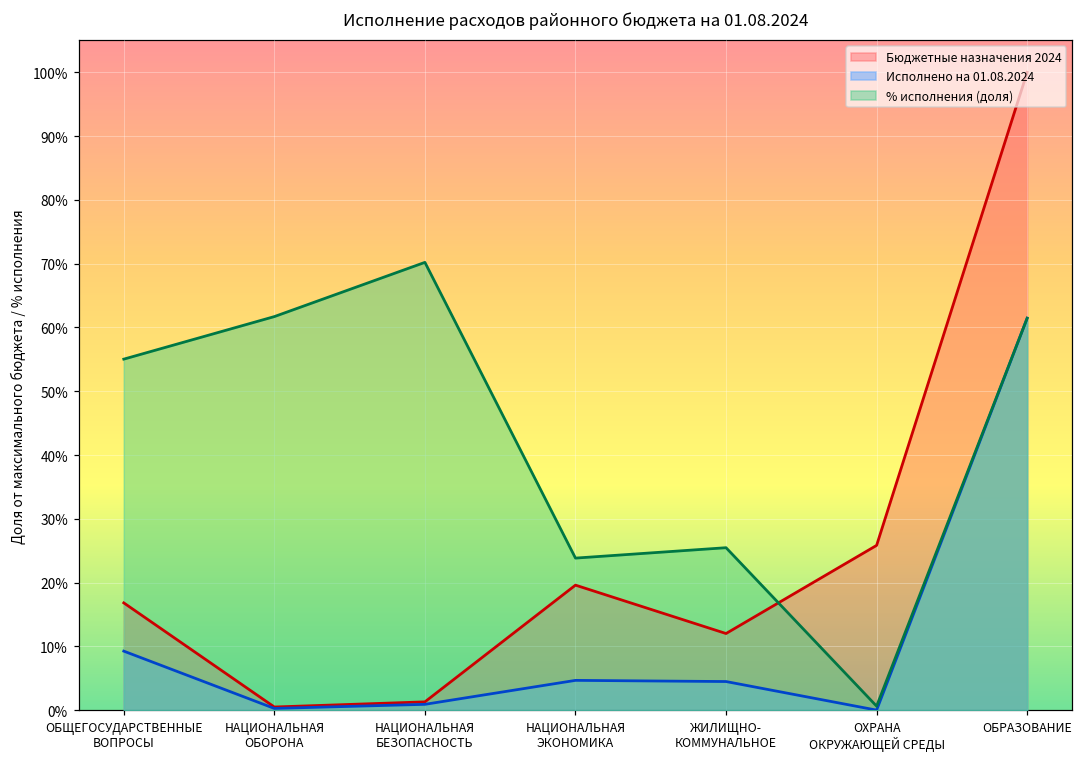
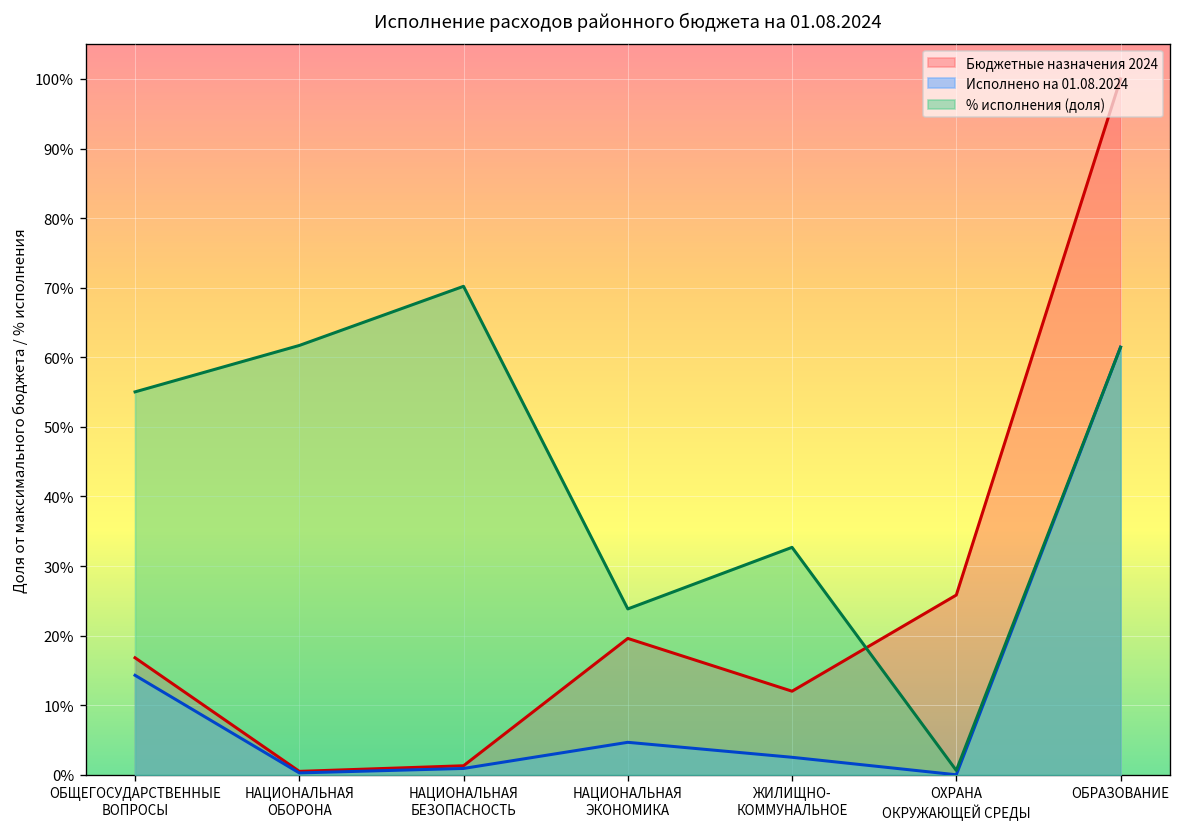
Исполнено на 01.08.2024, ОБЩЕГОСУДАРСТВЕННЫЕ ВОПРОСЫ: 9% -> 14%
Исполнено на 01.08.2024, ЖИЛИЩНО- КОММУНАЛЬНОЕ: 4% -> 3%
% исполнения (доля), ЖИЛИЩНО- КОММУНАЛЬНОЕ: 25% -> 33%
